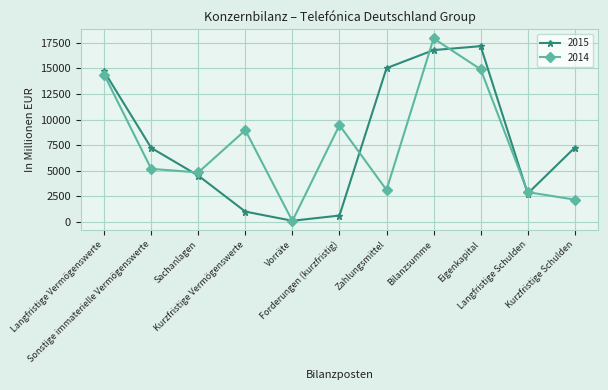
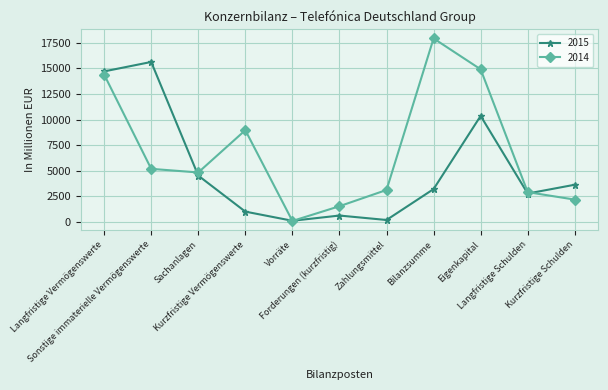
2015, Sonstige immaterielle Vermögenswerte: 7200 -> 15600
2014, Forderungen (kurzfristig): 9500 -> 1500
2015, Zahlungsmittel: 15000 -> 200
2015, Bilanzsumme: 16800 -> 3200
2015, Eigenkapital: 17200 -> 10400
2015, Kurzfristige Schulden: 7300 -> 3600
